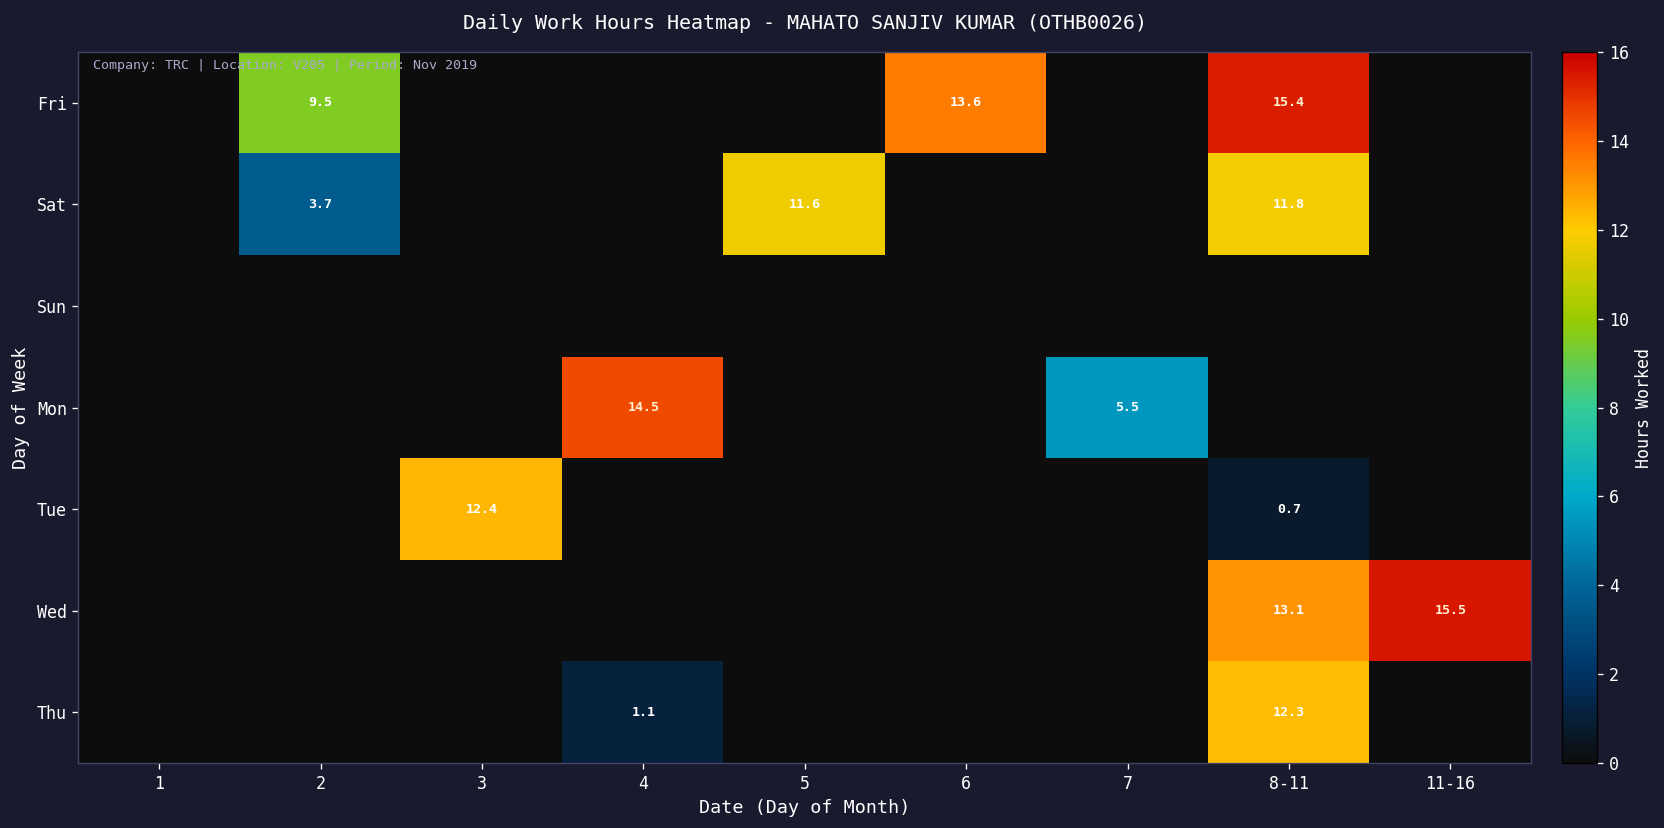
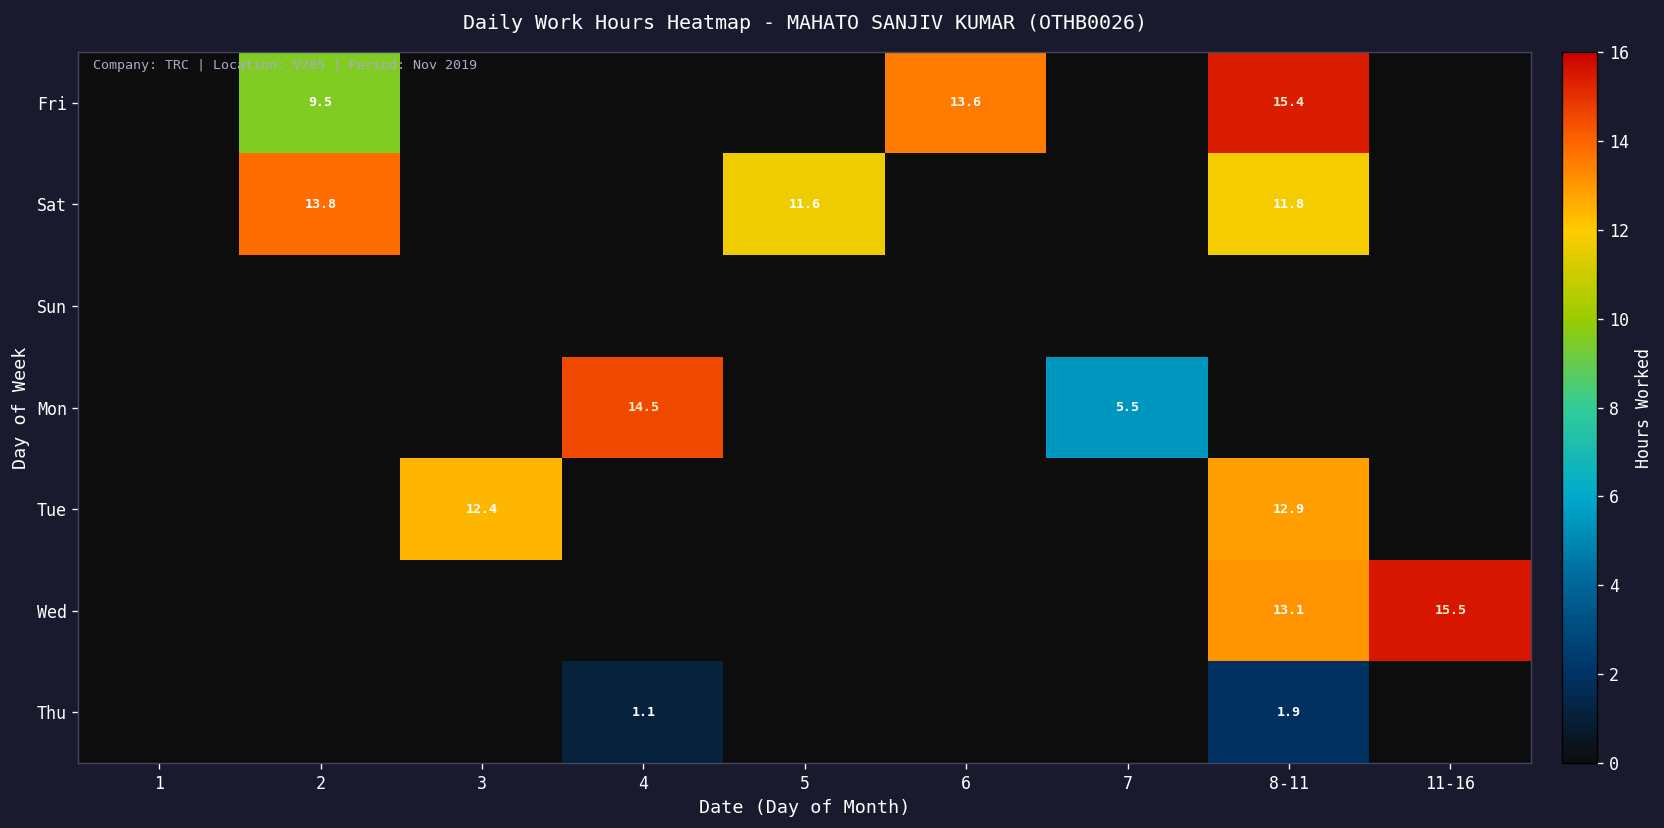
Sat, 2: 3.7 -> 13.8
Tue, 8-11: 0.7 -> 12.9
Thu, 8-11: 12.3 -> 1.9
